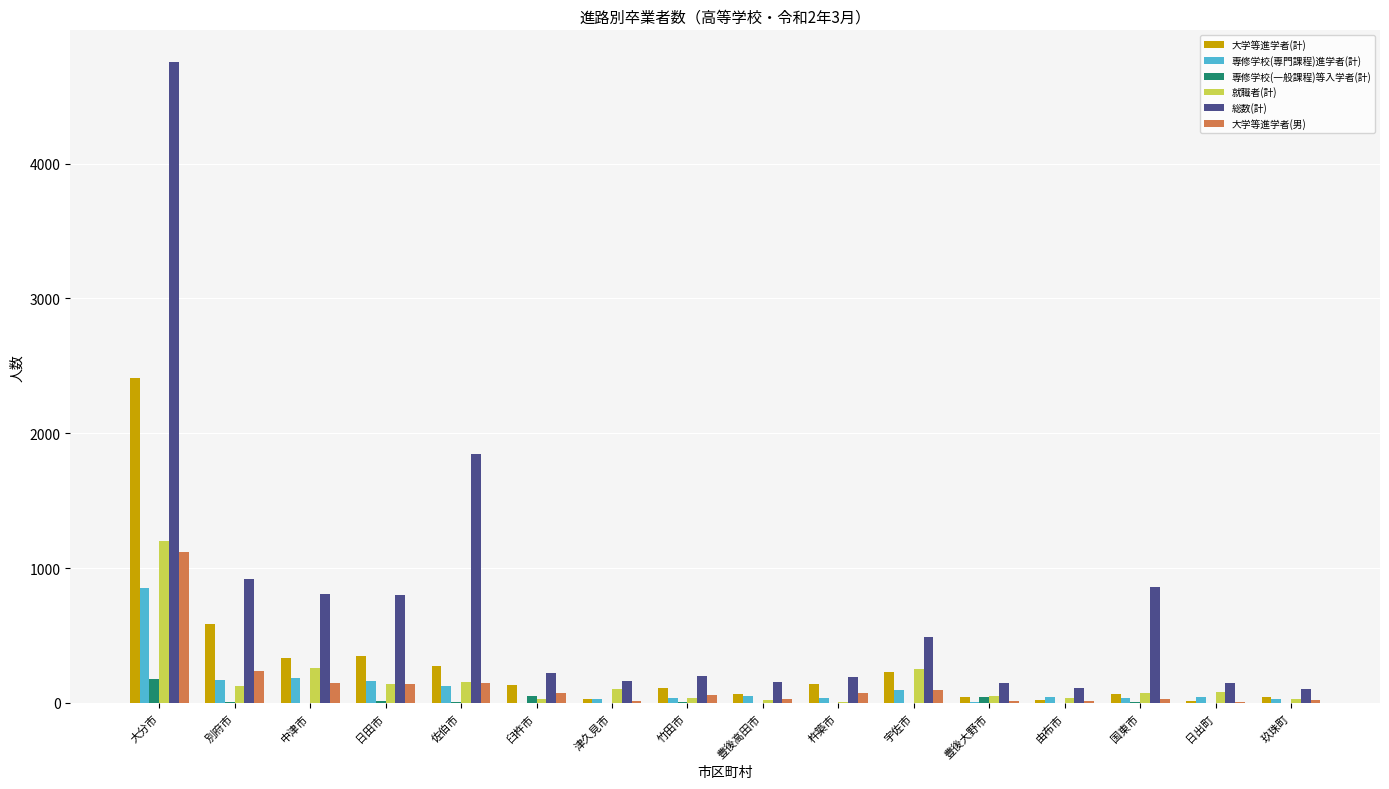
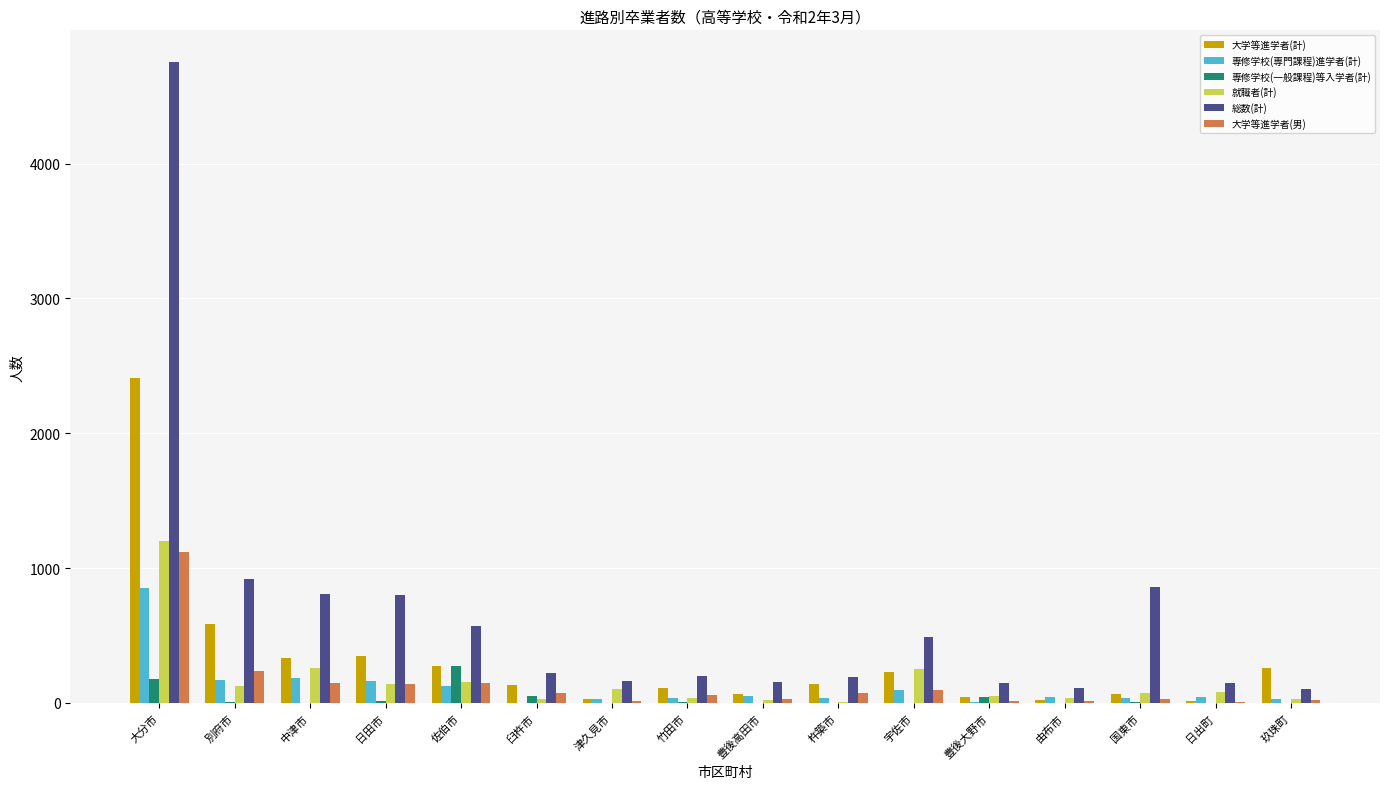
専修学校(一般課程)等入学者(計), 佐伯市: 10 -> 280
総数(計), 佐伯市: 1850 -> 570
大学等進学者(計), 玖珠町: 50 -> 260
